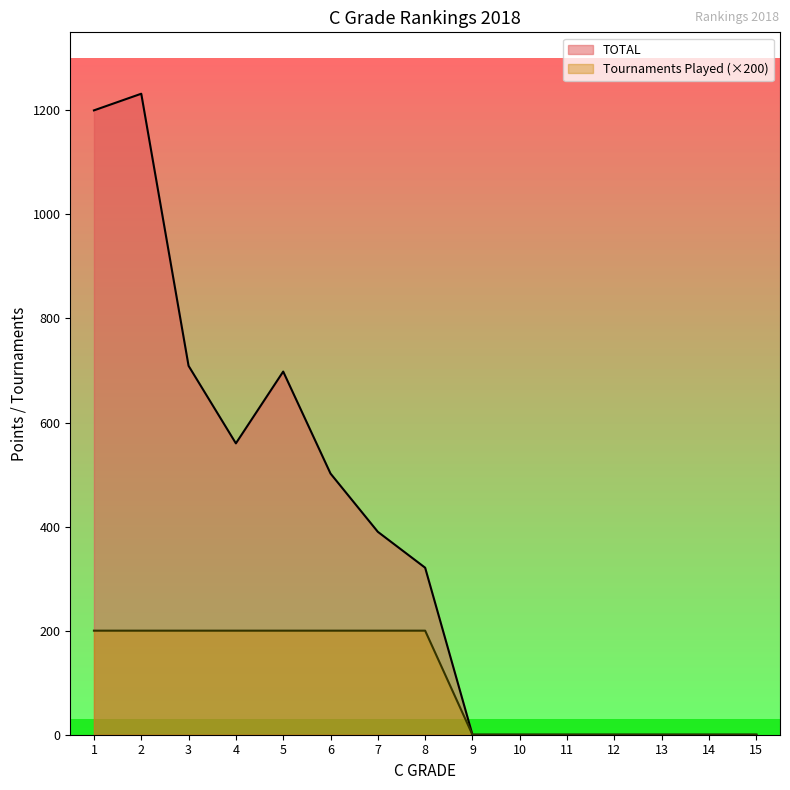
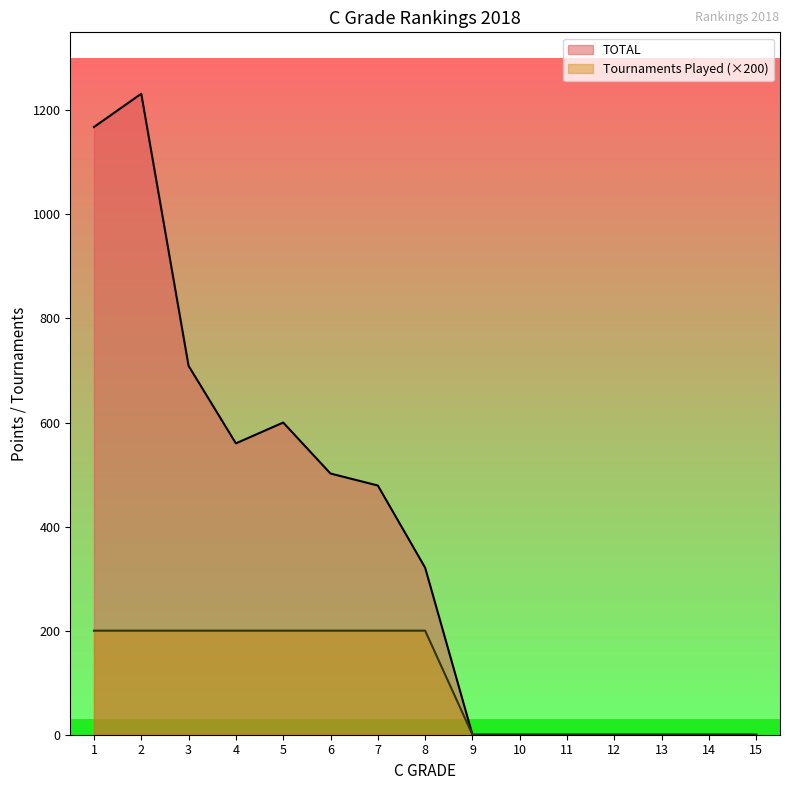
TOTAL, 1: 1200 -> 1170
TOTAL, 5: 700 -> 600
TOTAL, 7: 390 -> 480
